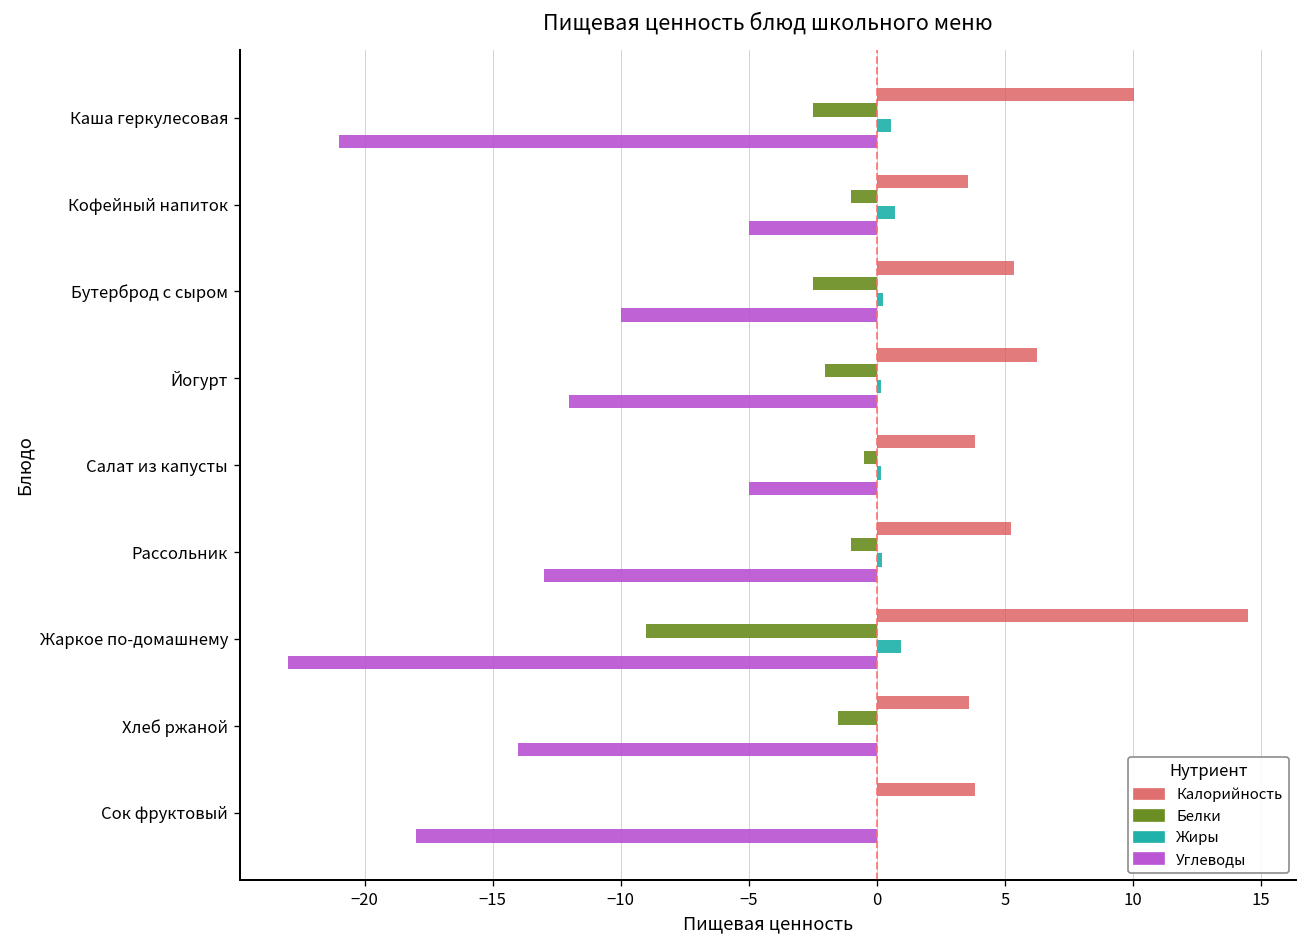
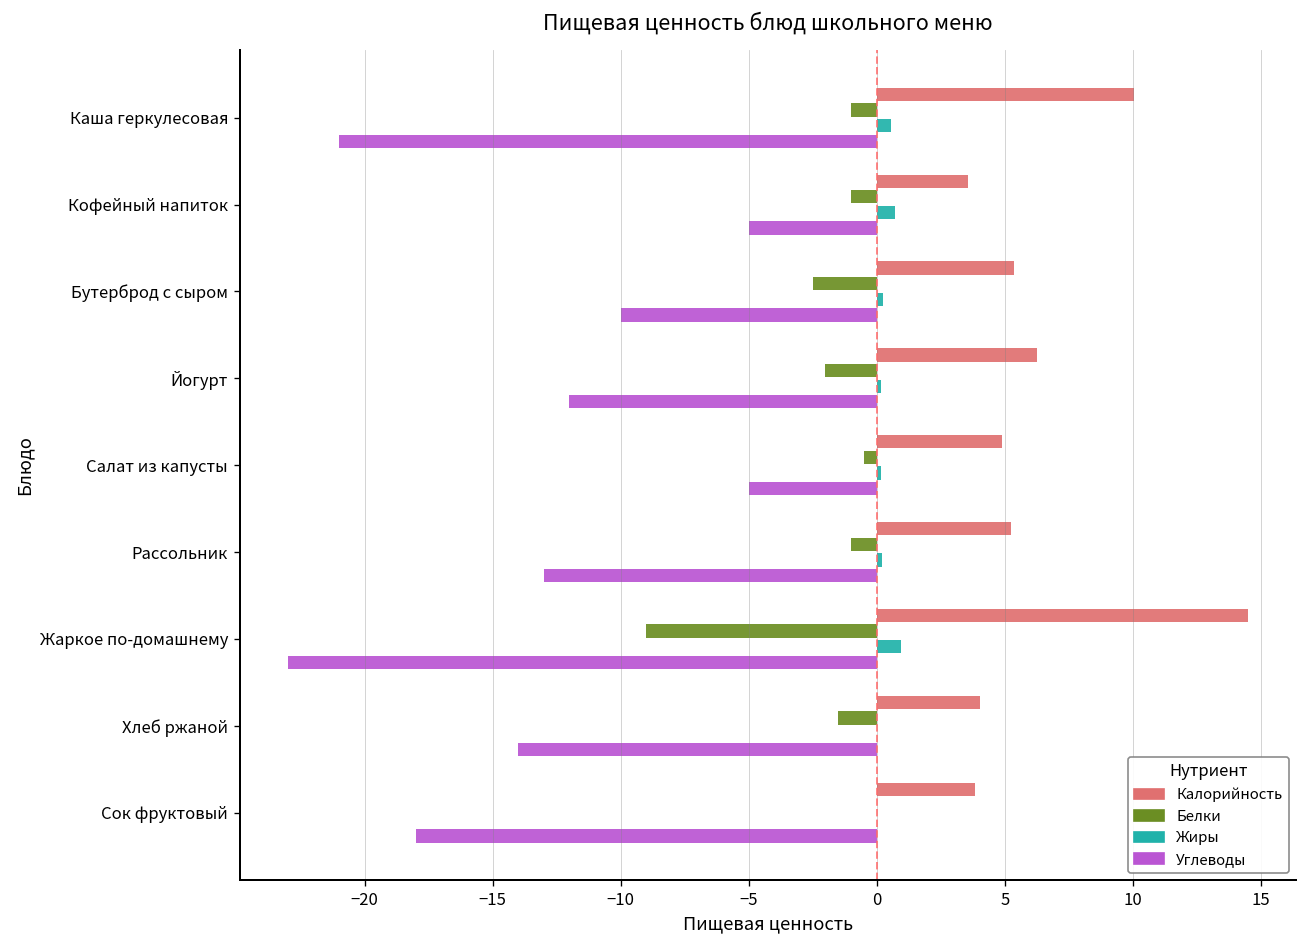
Белки, Каша геркулесовая: -2.5 -> -1.0
Калорийность, Салат из капусты: 3.9 -> 4.9
Калорийность, Хлеб ржаной: 3.6 -> 4.1
